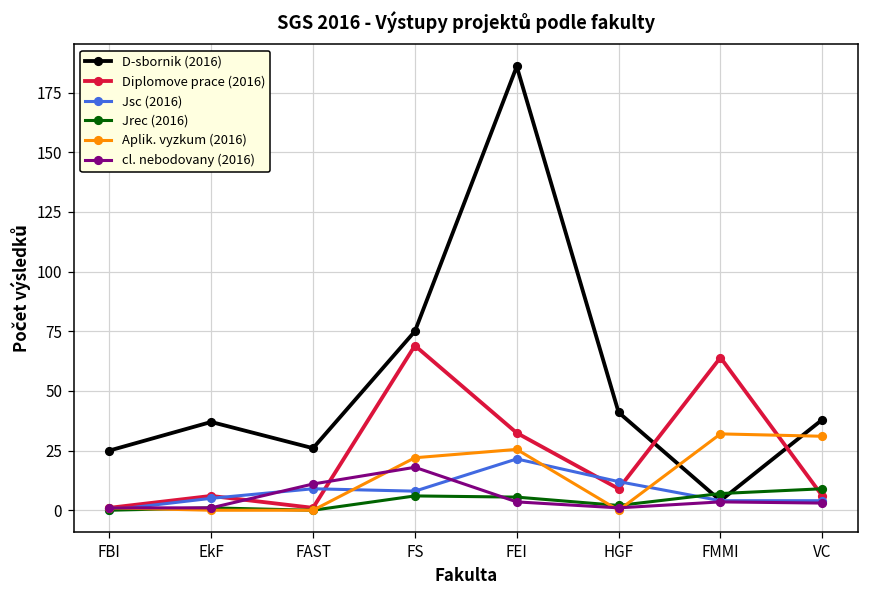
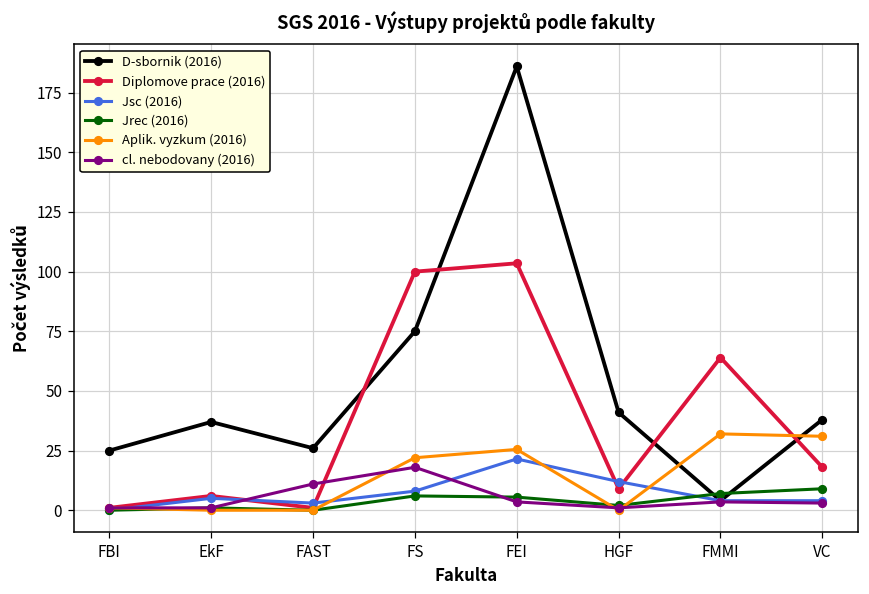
Jsc (2016), FAST: 9 -> 3
Diplomove prace (2016), FS: 69 -> 100
Diplomove prace (2016), FEI: 32 -> 104
Diplomove prace (2016), VC: 6 -> 18
